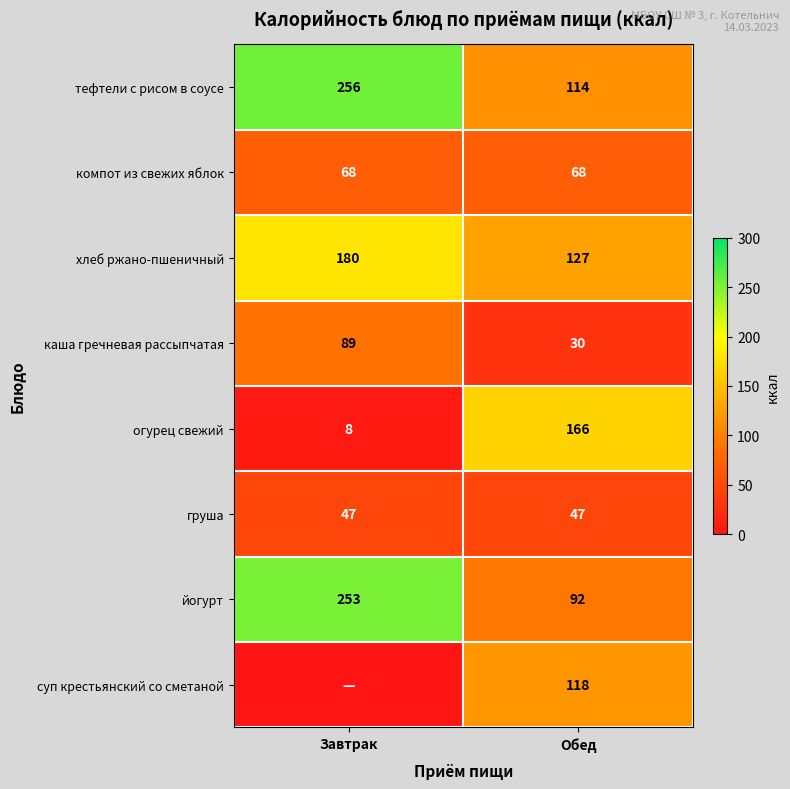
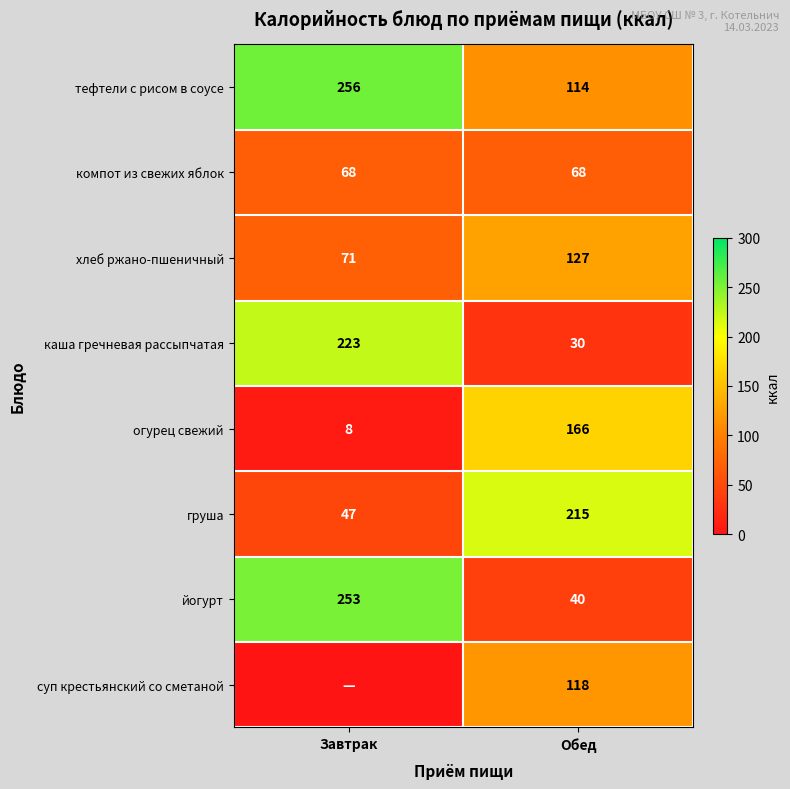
хлеб ржано-пшеничный, Завтрак: 180 -> 71
каша гречневая рассыпчатая, Завтрак: 89 -> 223
груша, Обед: 47 -> 215
йогурт, Обед: 92 -> 40
